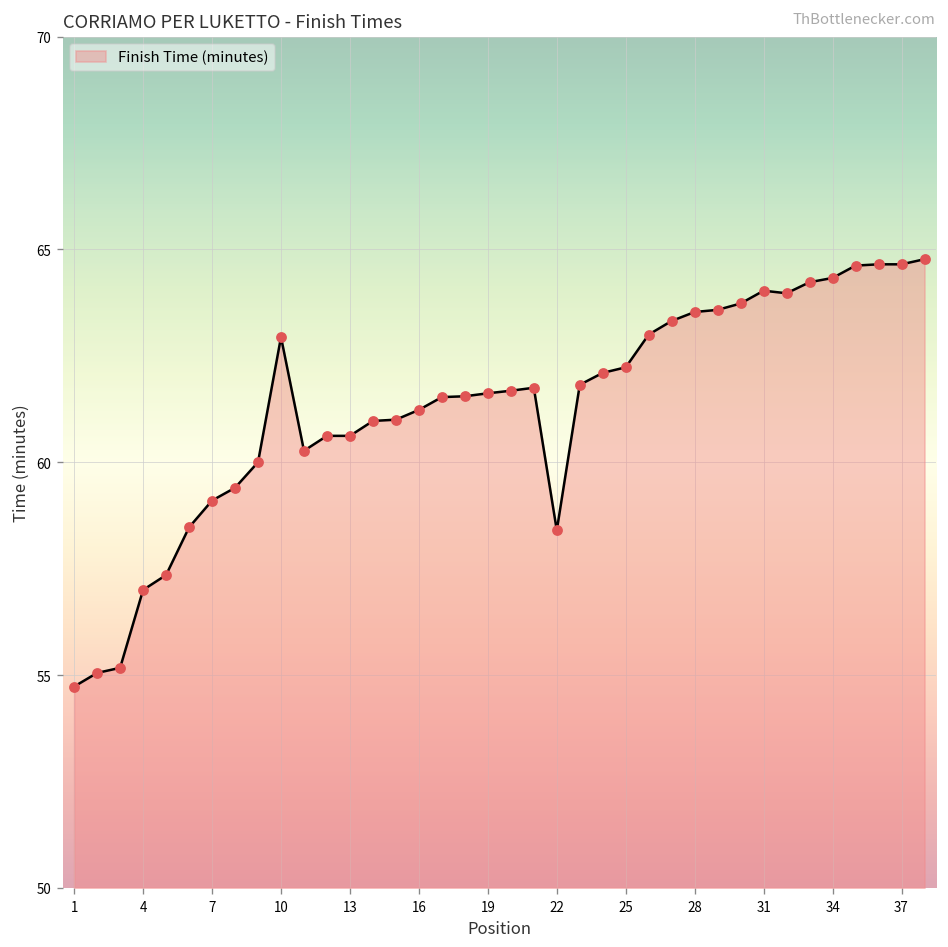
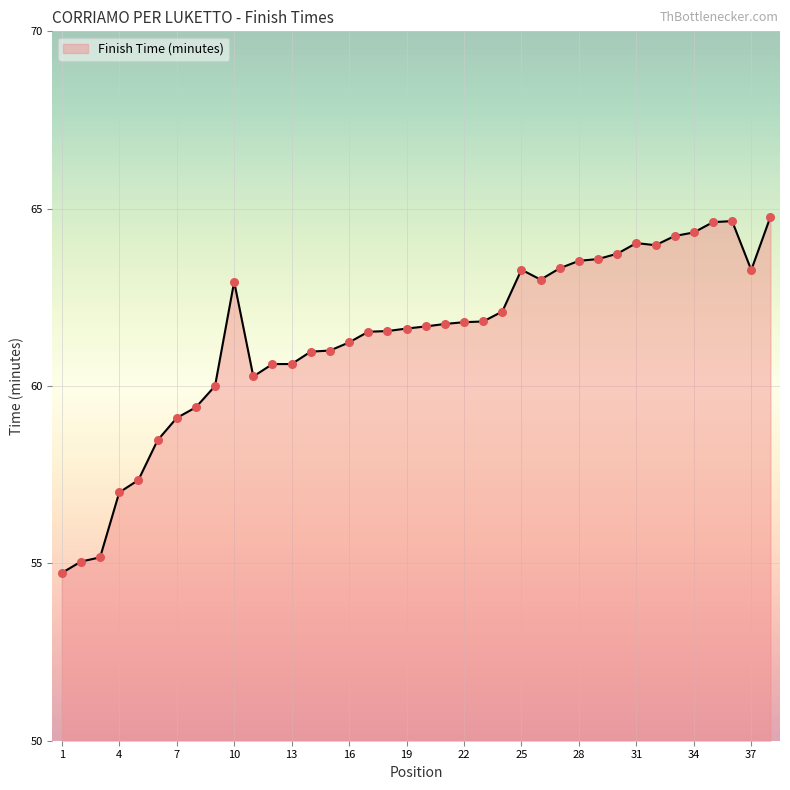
22: 58.4 -> 61.8
25: 62.2 -> 63.3
37: 64.7 -> 63.3
